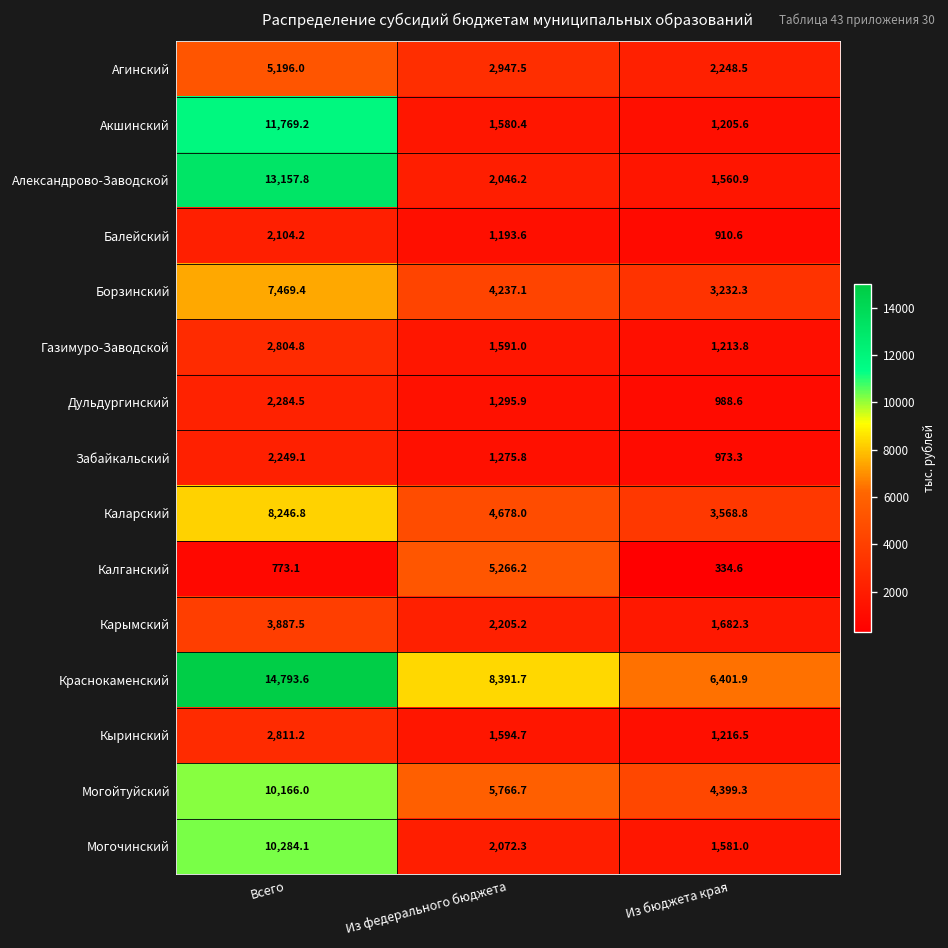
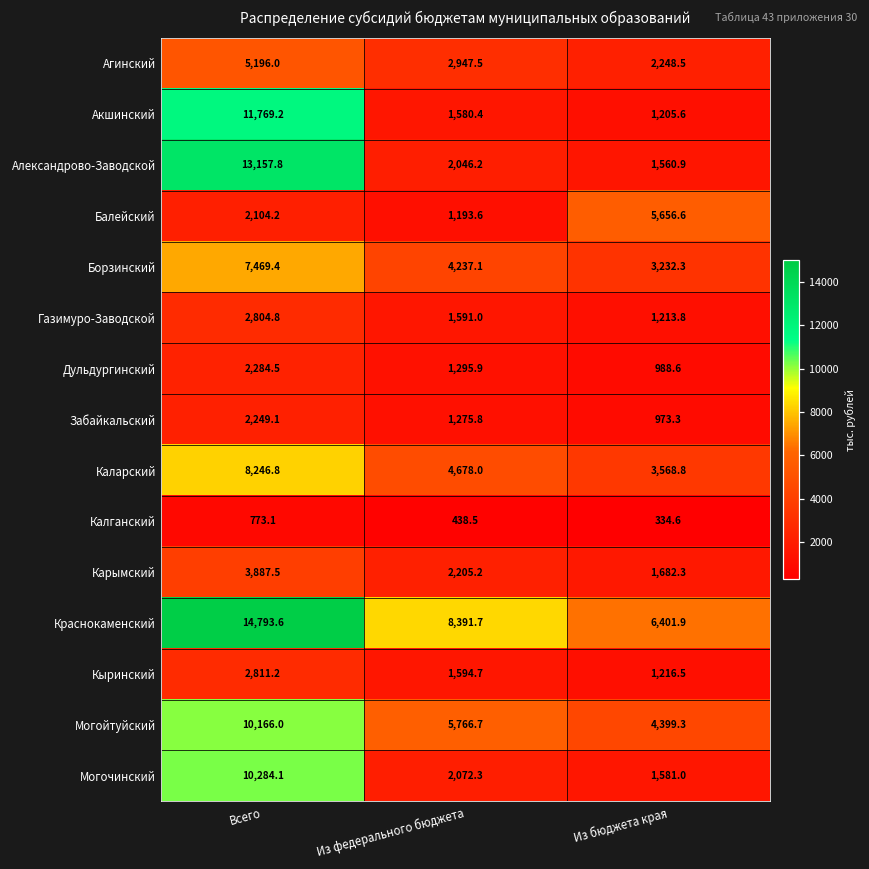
Балейский, Из бюджета края: 910.6 -> 5,656.6
Калганский, Из федерального бюджета: 5,266.2 -> 438.5
